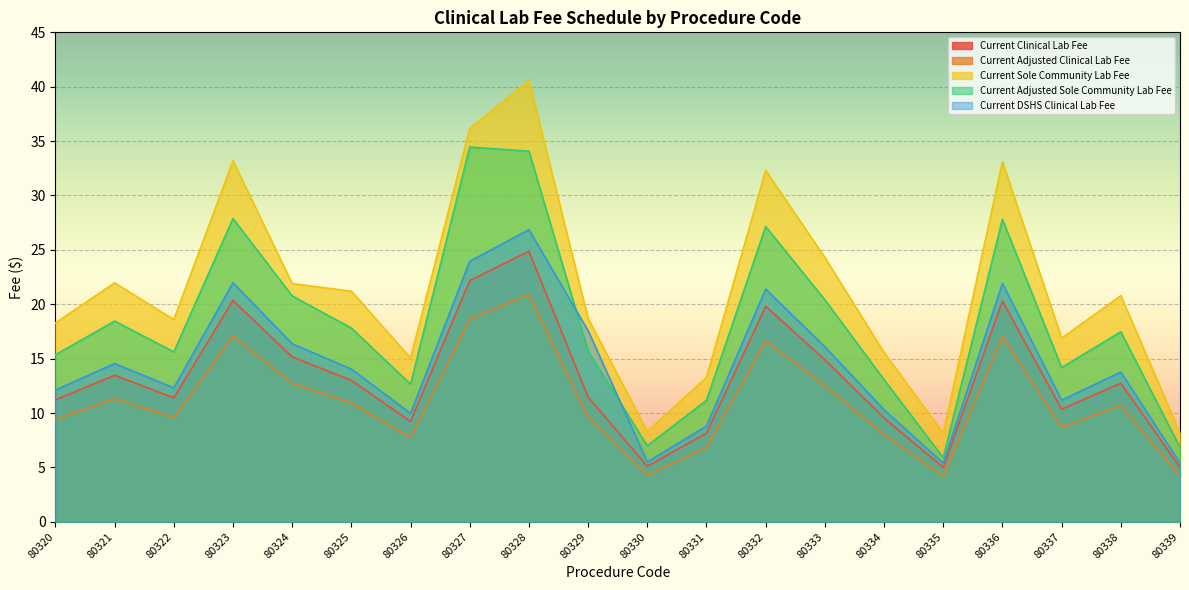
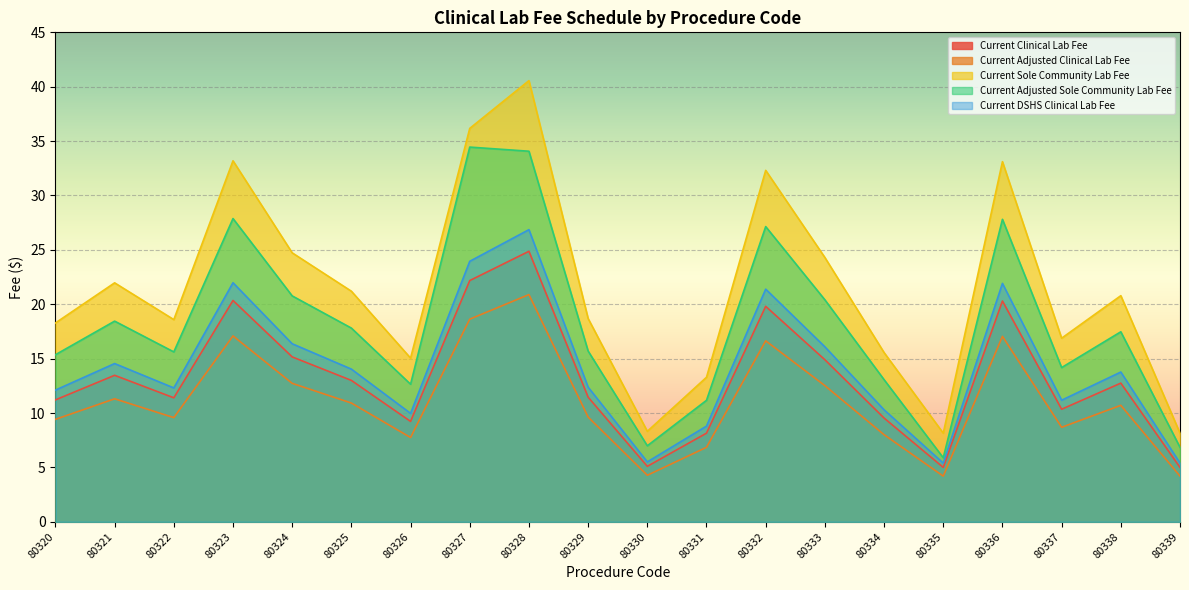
Current Sole Community Lab Fee, 80324: 21.9 -> 24.7
Current DSHS Clinical Lab Fee, 80329: 17.6 -> 12.4
